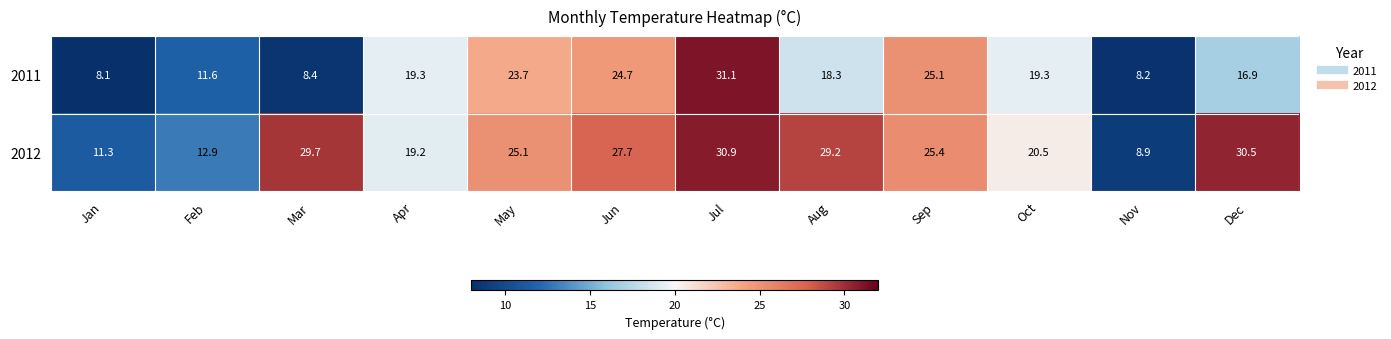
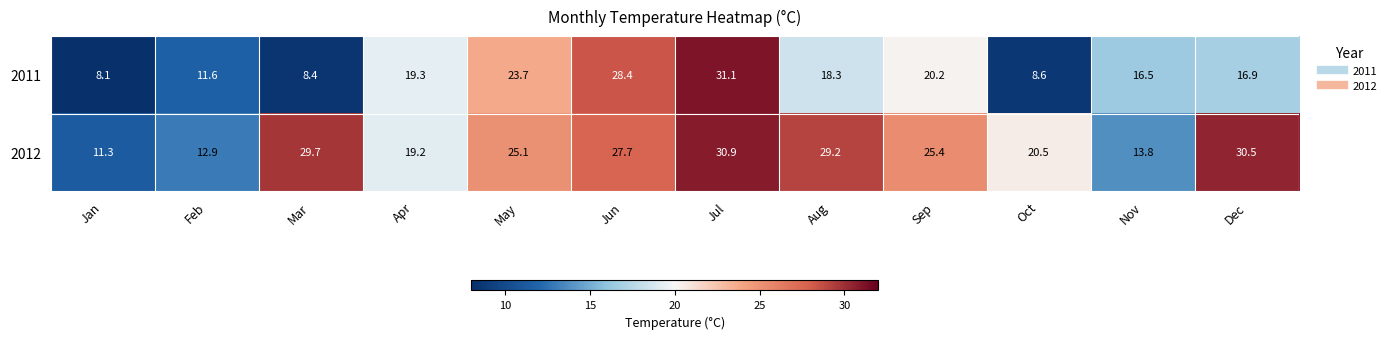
2011, Jun: 24.7 -> 28.4
2011, Sep: 25.1 -> 20.2
2011, Oct: 19.3 -> 8.6
2011, Nov: 8.2 -> 16.5
2012, Nov: 8.9 -> 13.8
